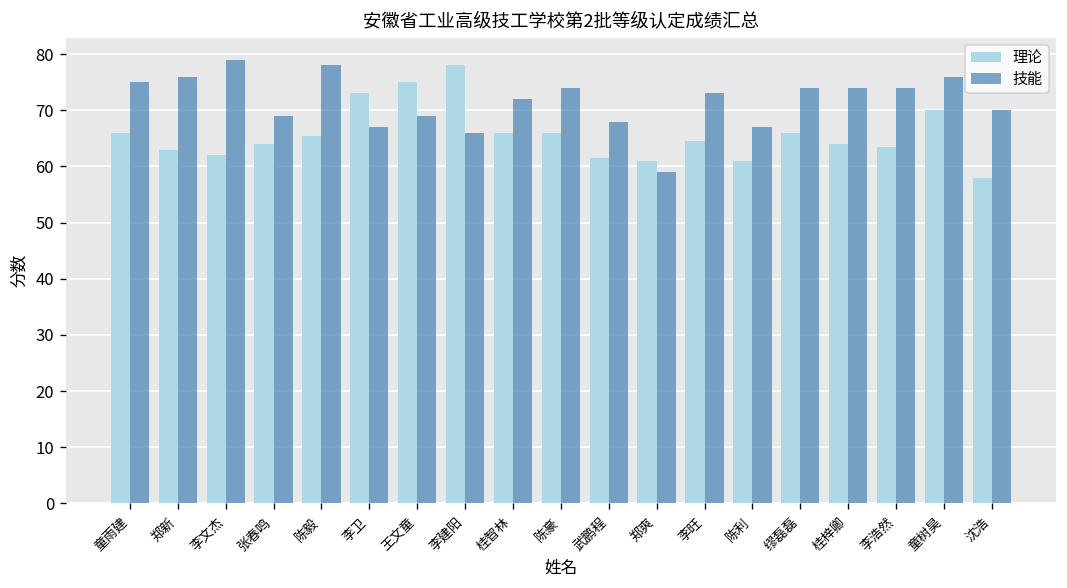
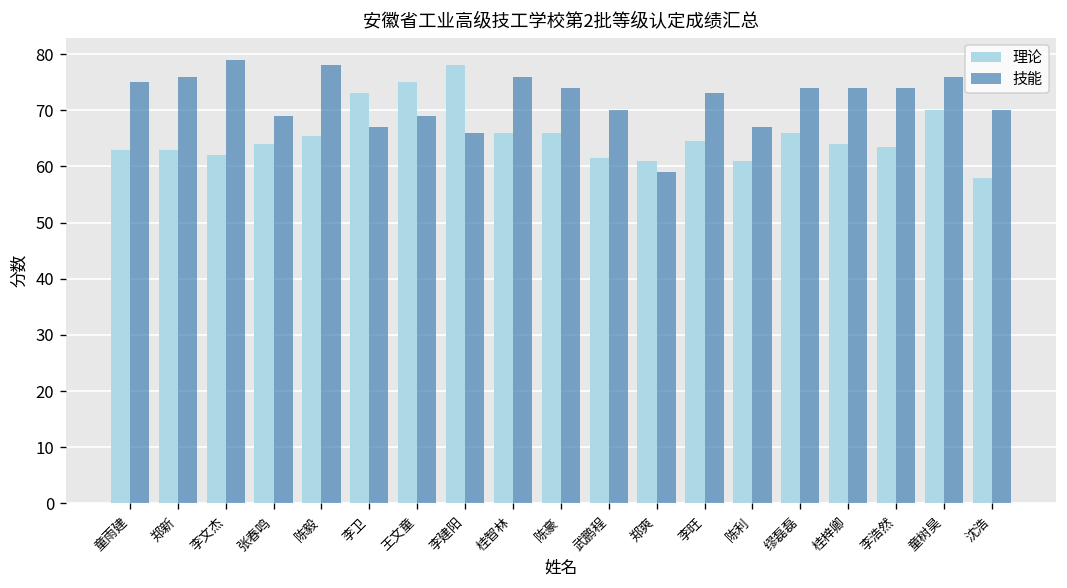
理论, 童雨建: 66 -> 63
技能, 桂智林: 72 -> 76
技能, 武鹏程: 68 -> 70
